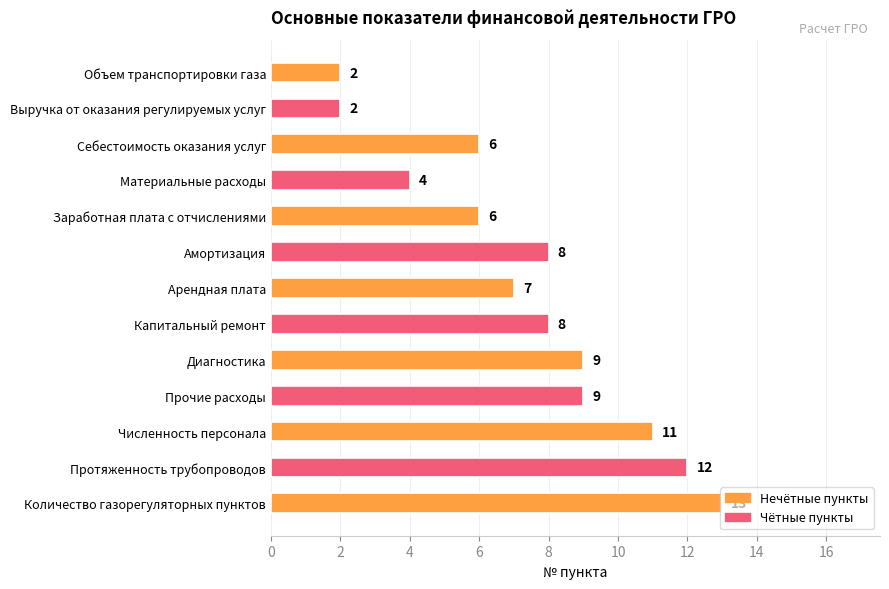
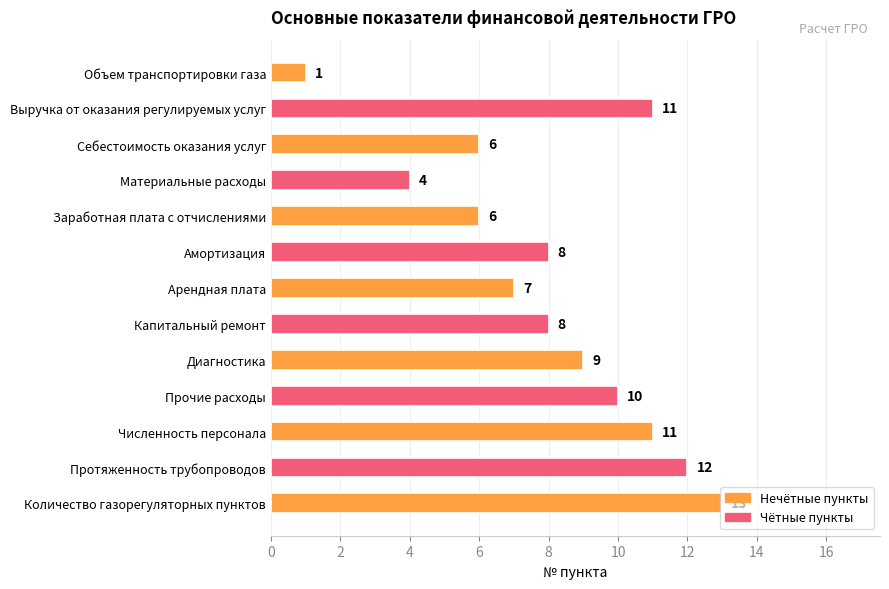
Объем транспортировки газа: 2 -> 1
Выручка от оказания регулируемых услуг: 2 -> 11
Прочие расходы: 9 -> 10
